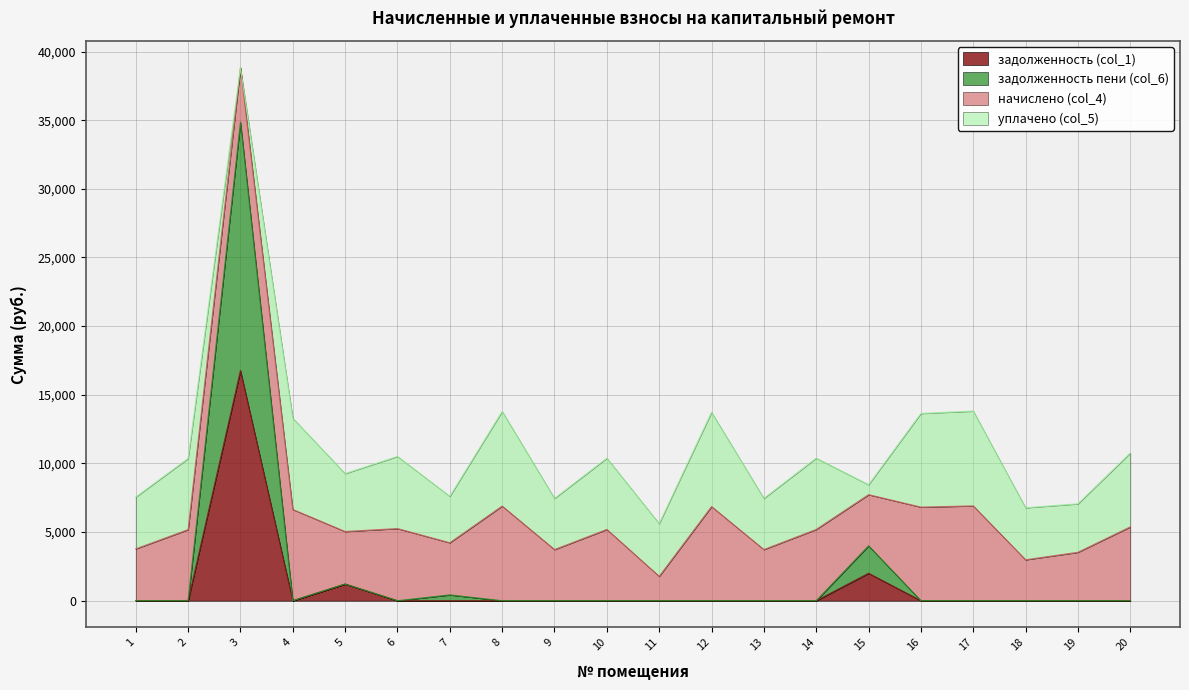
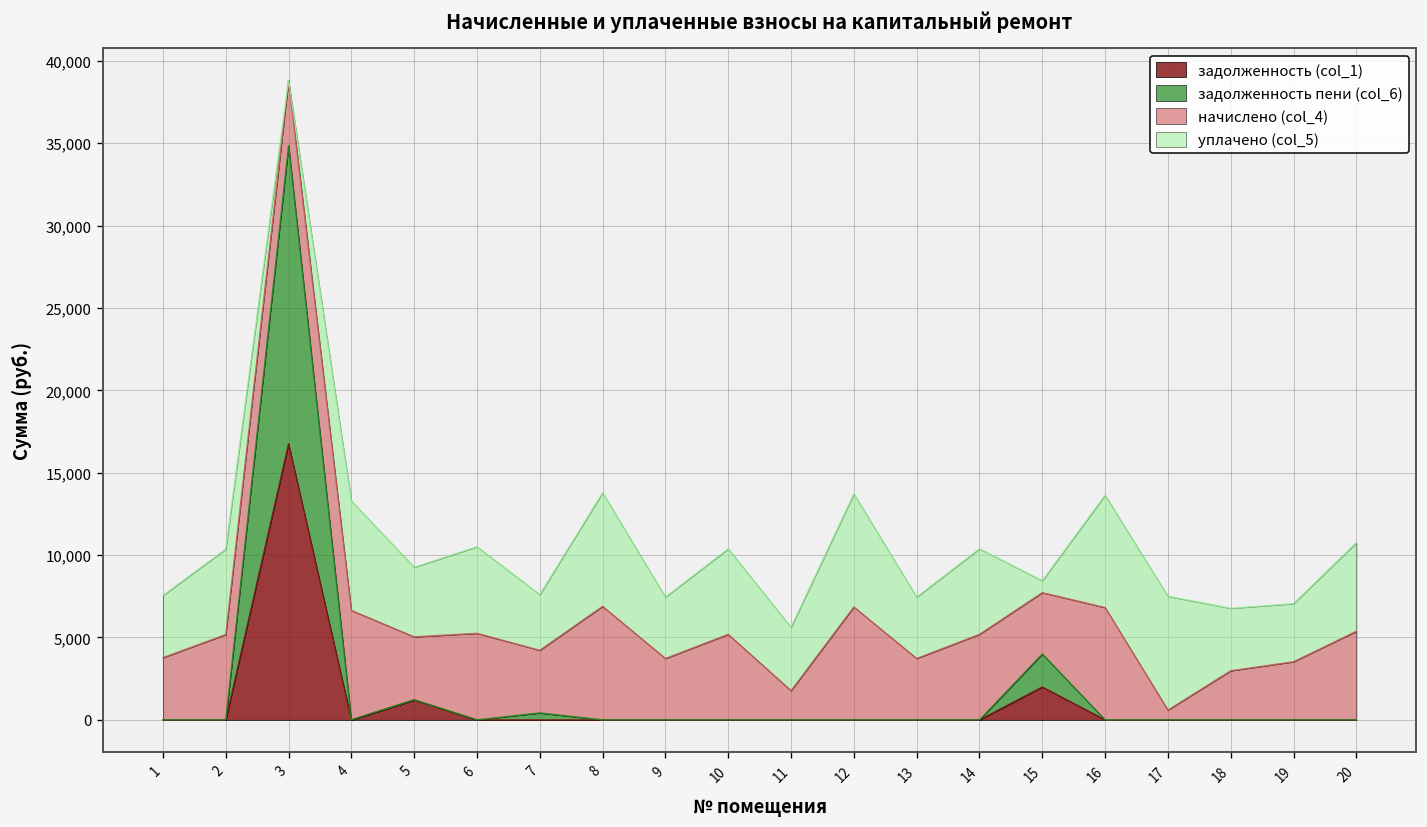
начислено (col_4), 17: 6,900 -> 600
